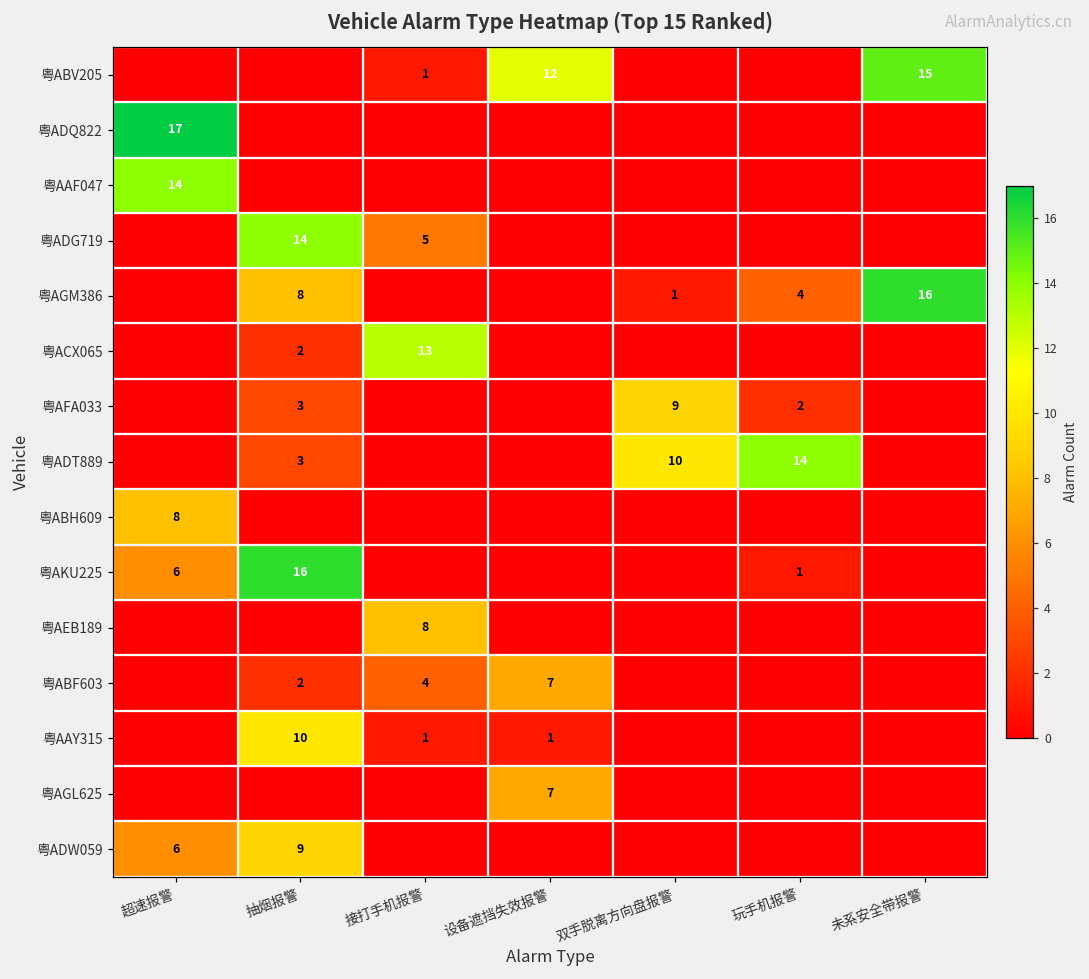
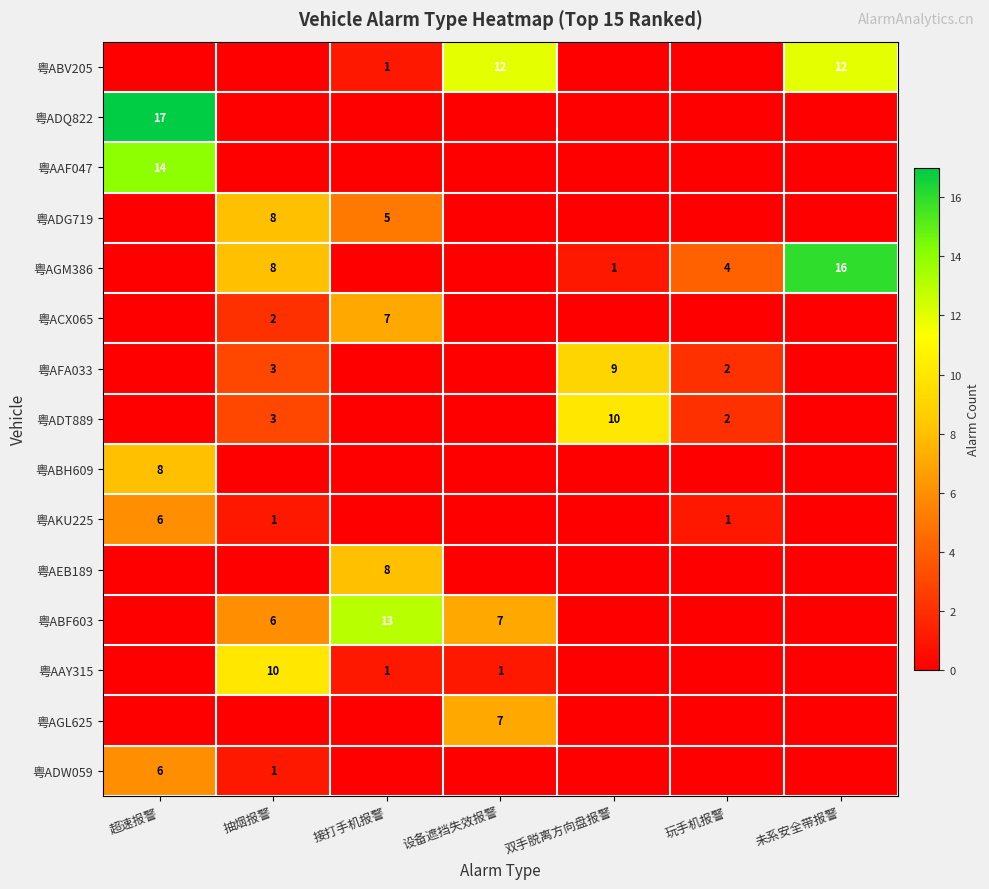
粤ABV205, 未系安全带报警: 15 -> 12
粤ADG719, 抽烟报警: 14 -> 8
粤ACX065, 接打手机报警: 13 -> 7
粤ADT889, 玩手机报警: 14 -> 2
粤AKU225, 抽烟报警: 16 -> 1
粤ABF603, 抽烟报警: 2 -> 6
粤ABF603, 接打手机报警: 4 -> 13
粤ADW059, 抽烟报警: 9 -> 1
